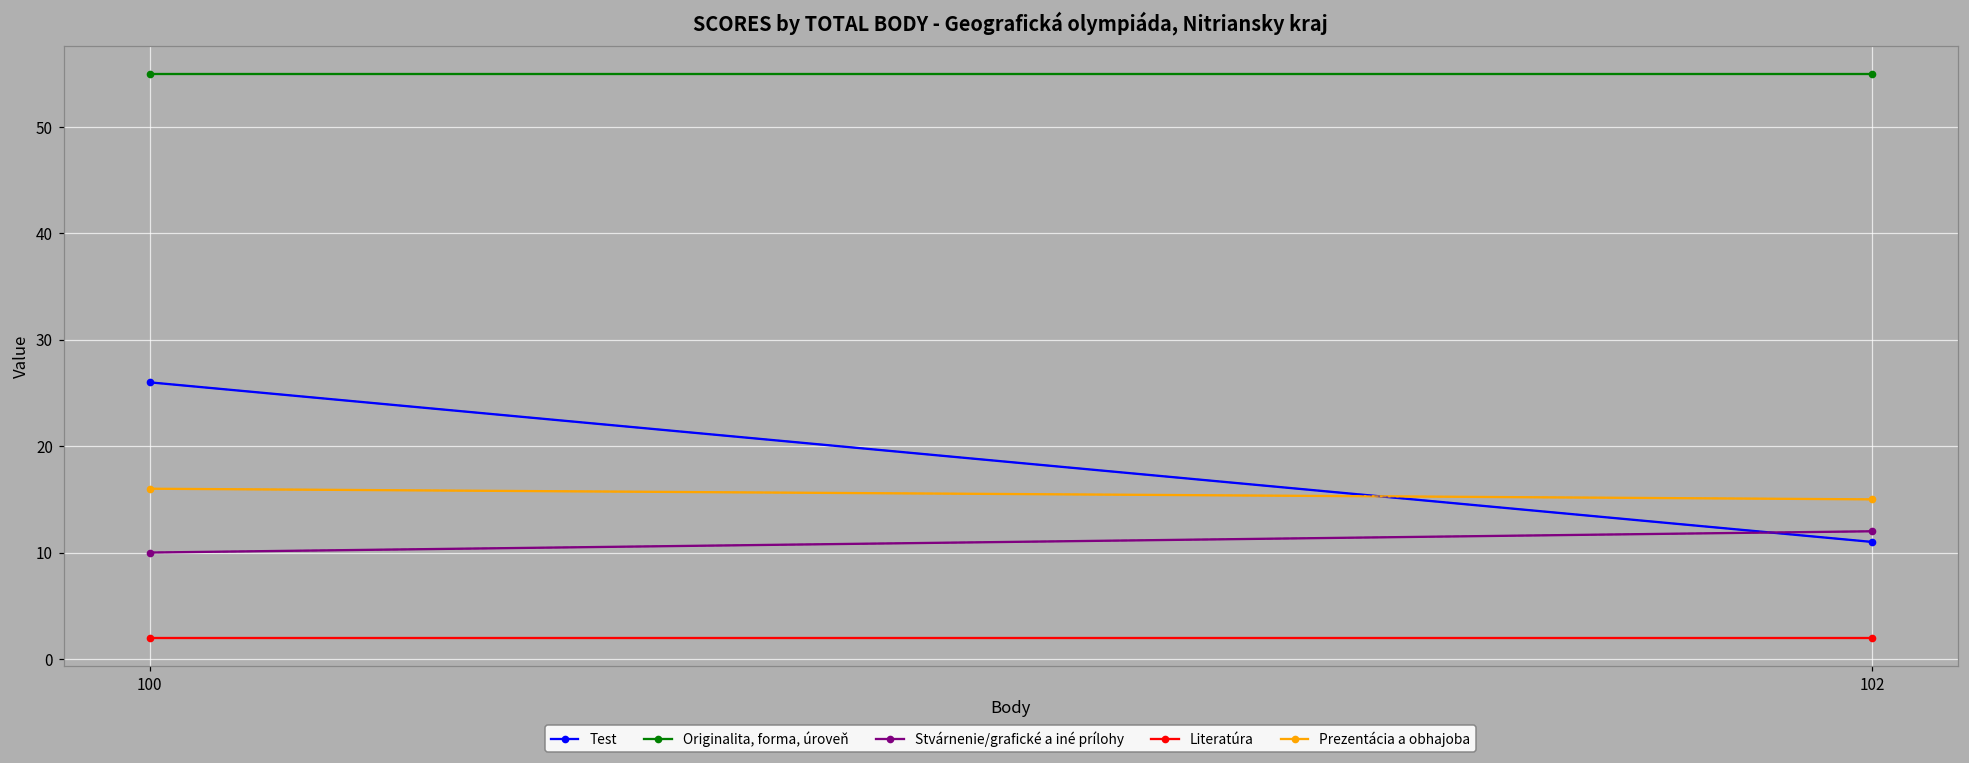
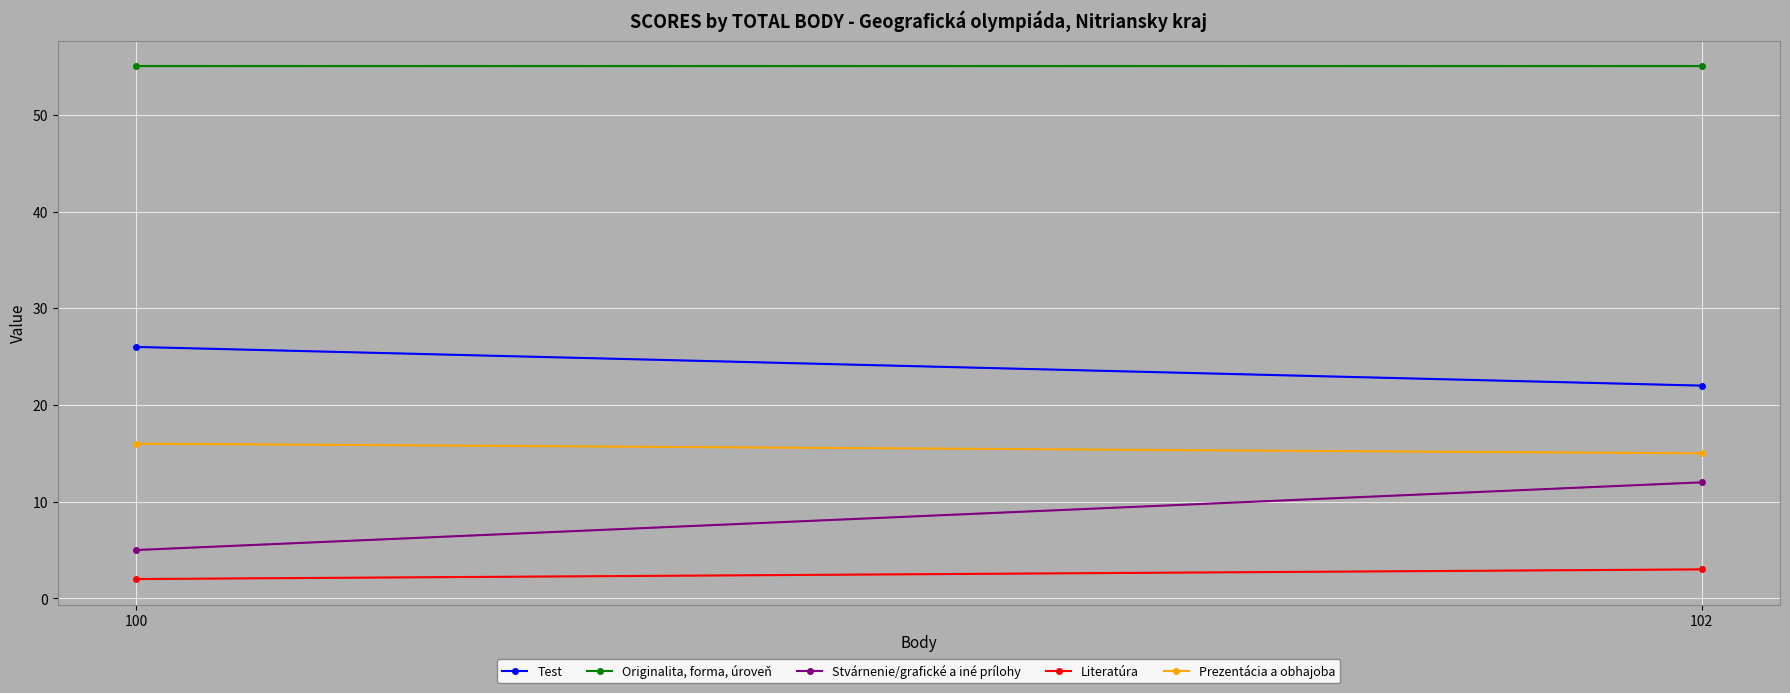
Stvárnenie/grafické a iné prílohy, 100: 10 -> 5
Test, 102: 11 -> 22
Literatúra, 102: 2 -> 3
